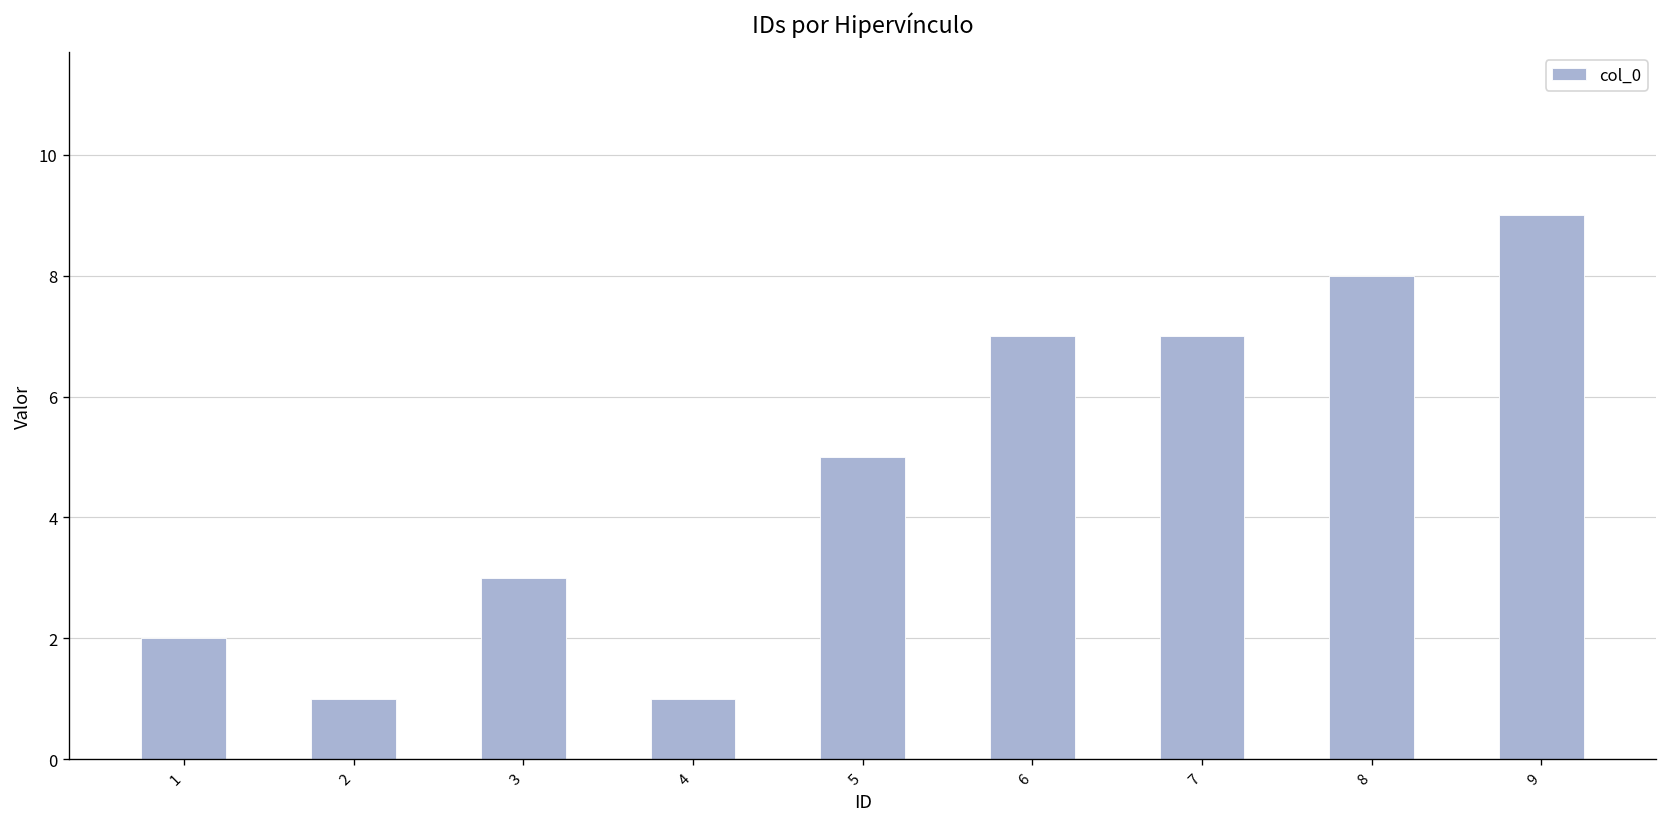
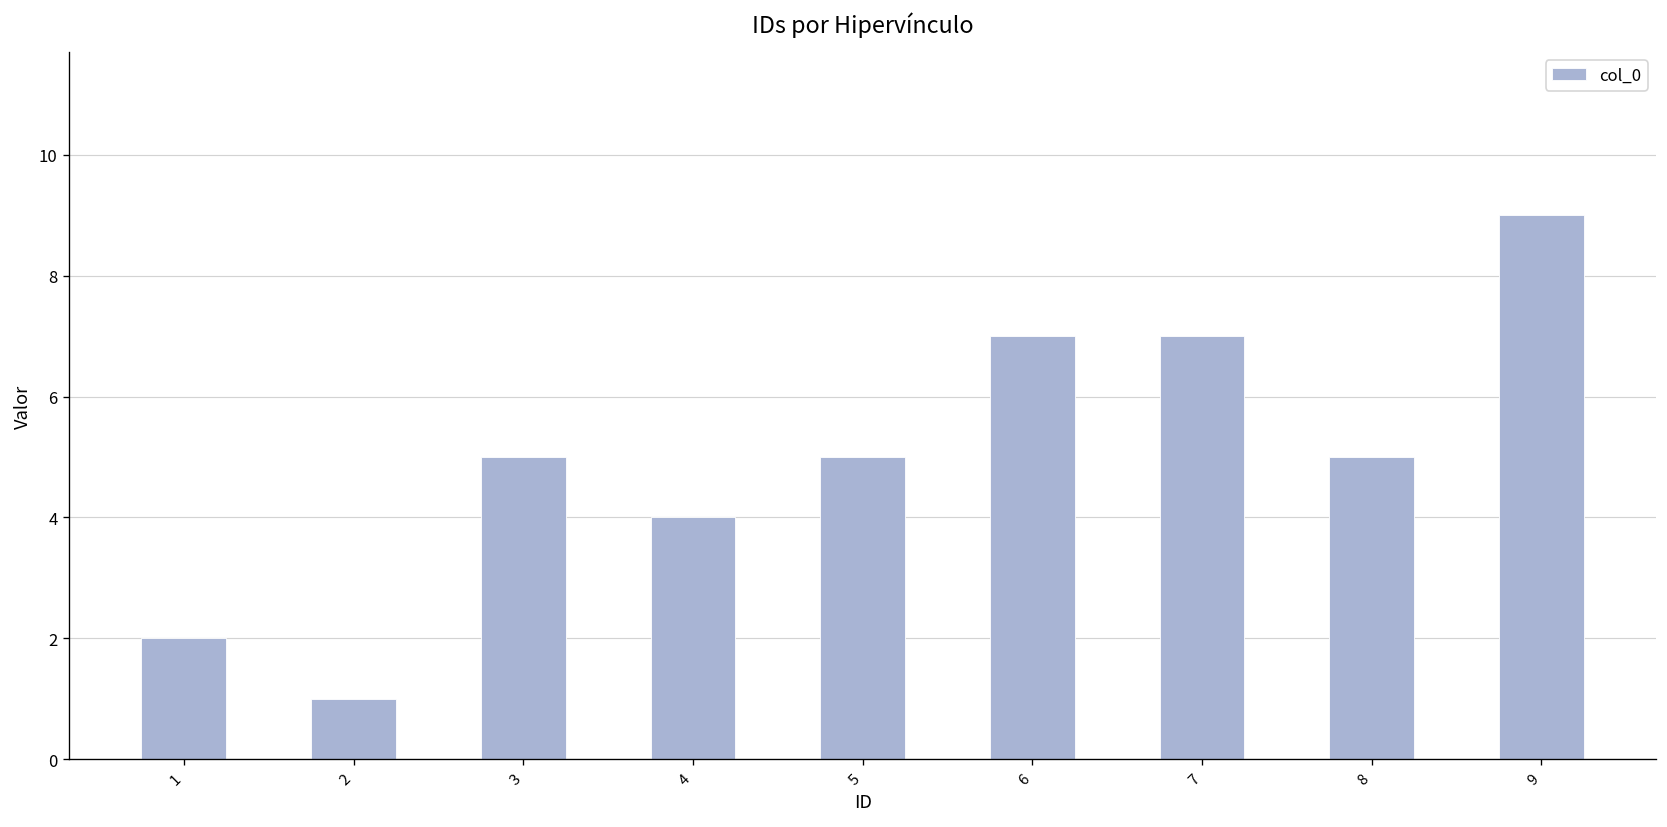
3: 3 -> 5
4: 1 -> 4
8: 8 -> 5
